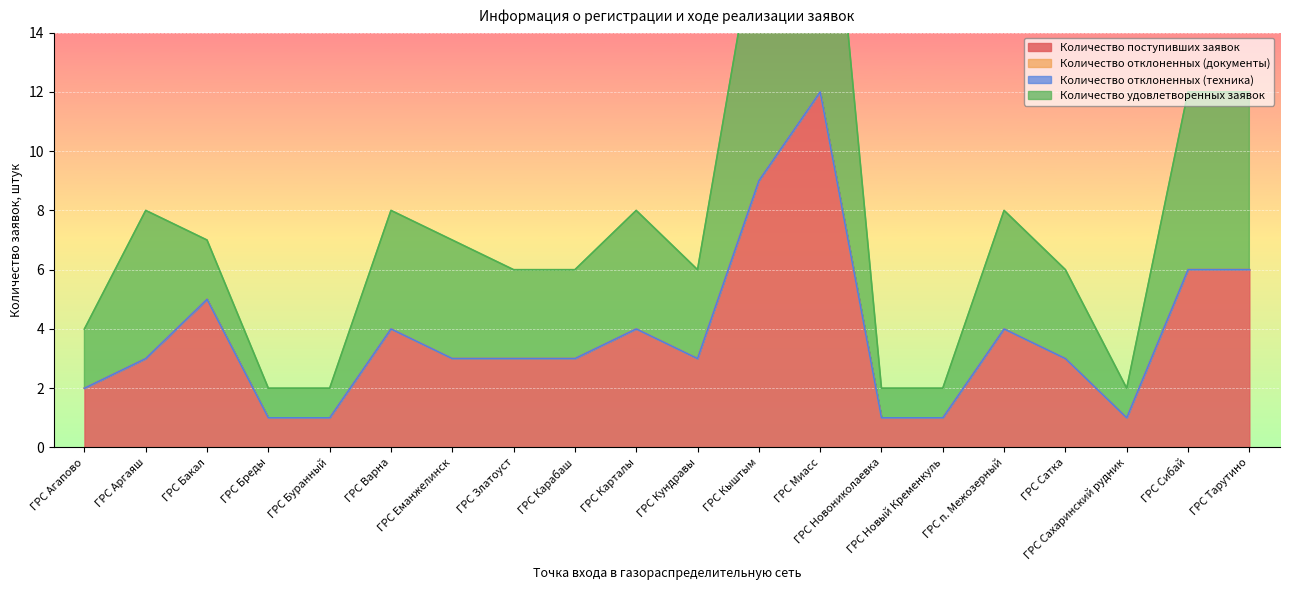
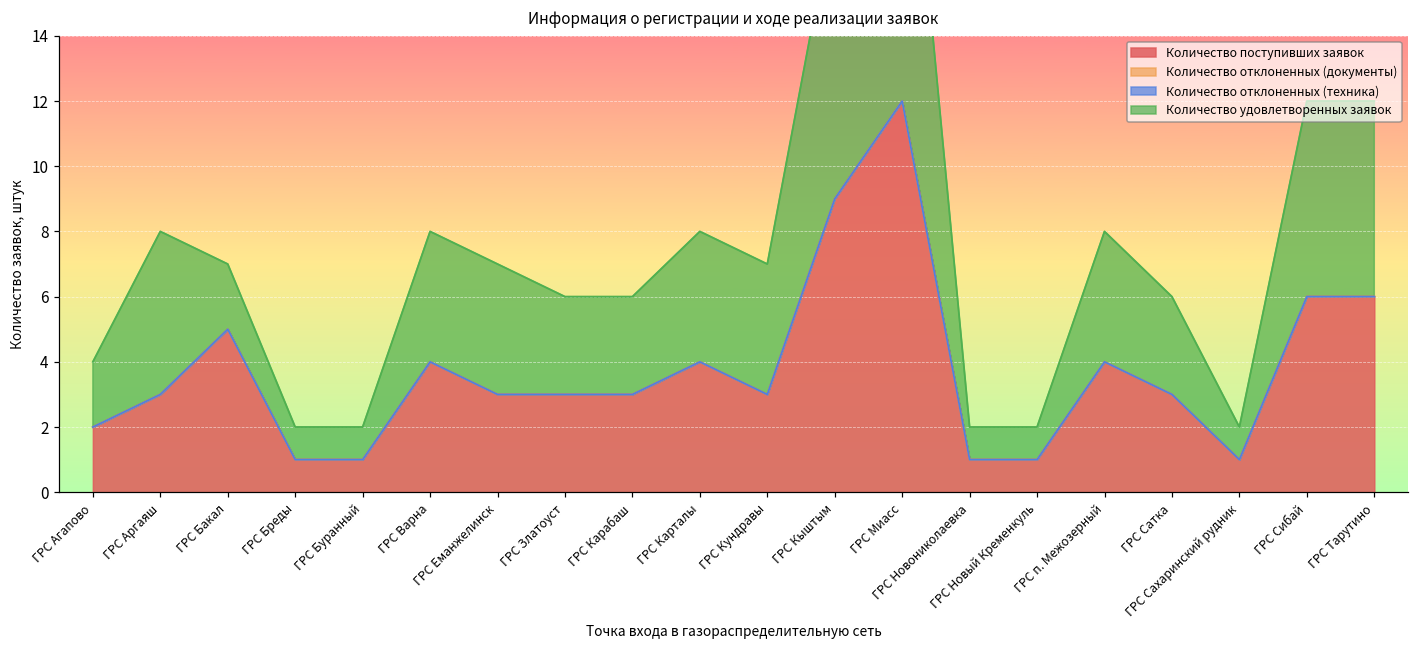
Количество удовлетворенных заявок, ГРС Кундравы: 3 -> 4
